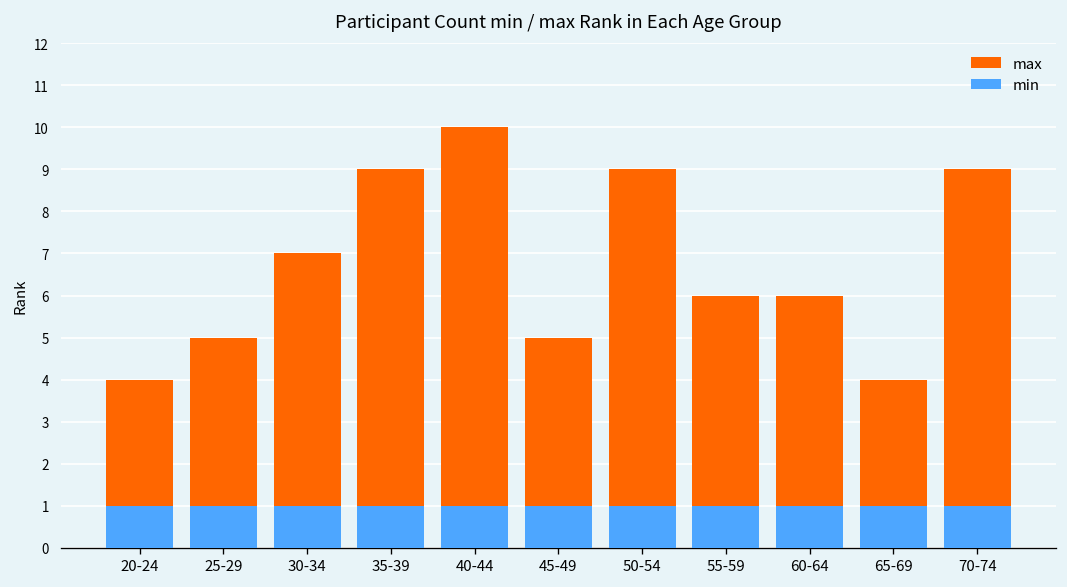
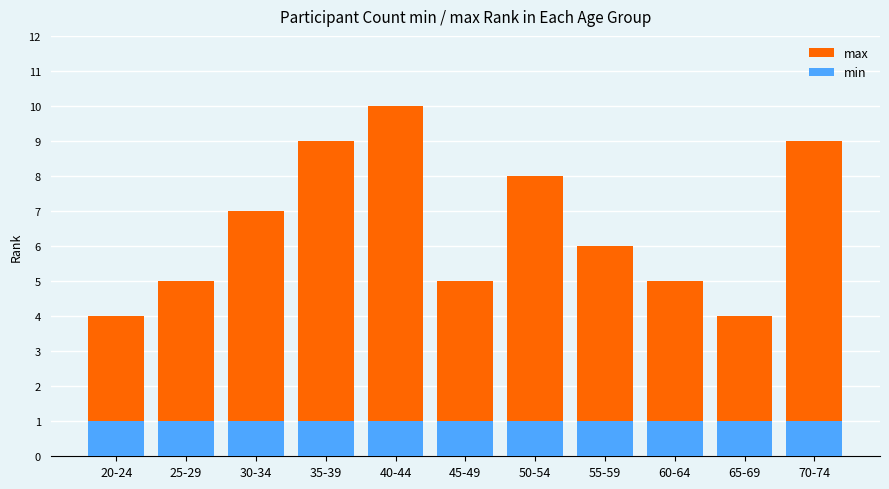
max, 50-54: 9 -> 8
max, 60-64: 6 -> 5
